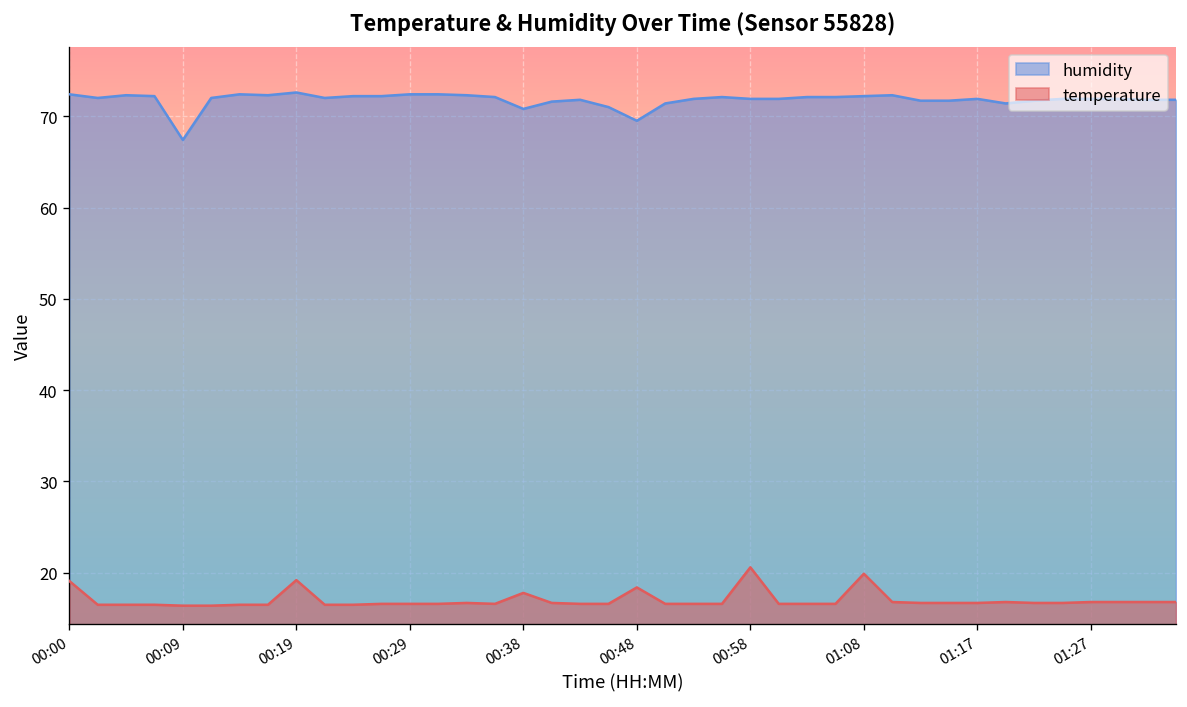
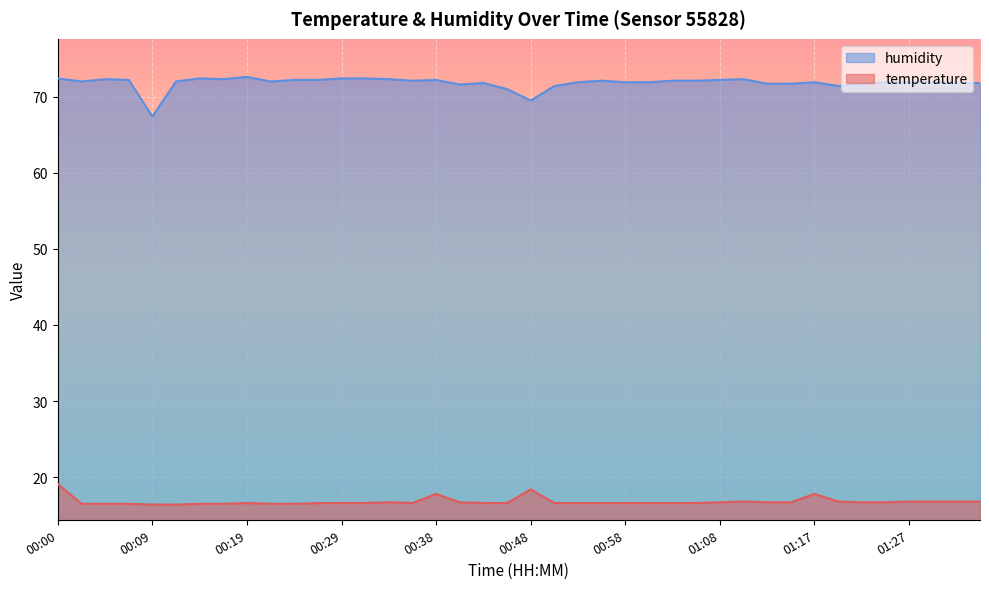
temperature, 00:19: 19 -> 17
humidity, 00:38: 71 -> 72
temperature, 00:58: 21 -> 17
temperature, 01:08: 20 -> 17
temperature, 01:17: 17 -> 18
